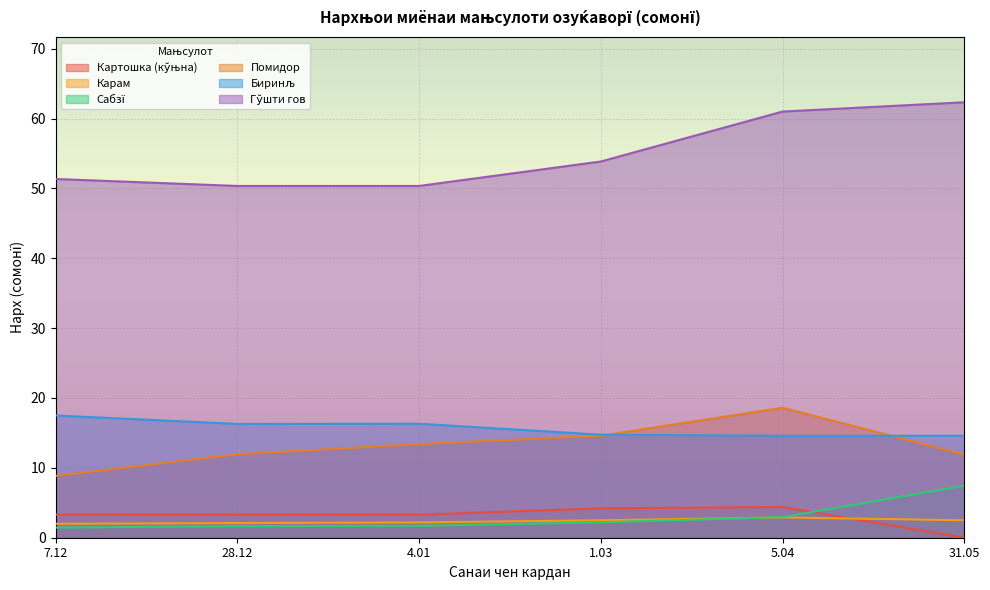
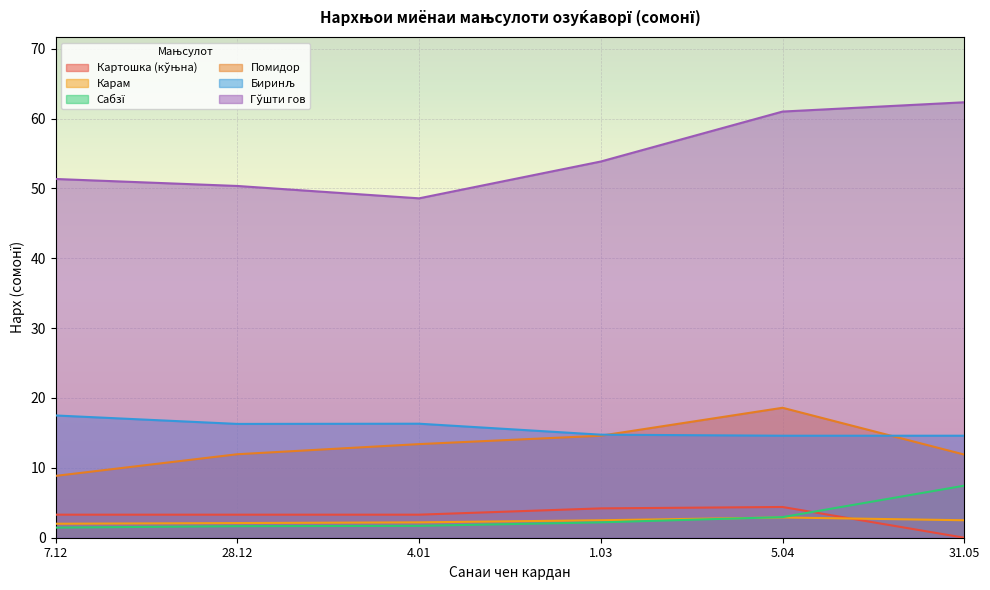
Гўшти гов, 4.01: 50 -> 49
